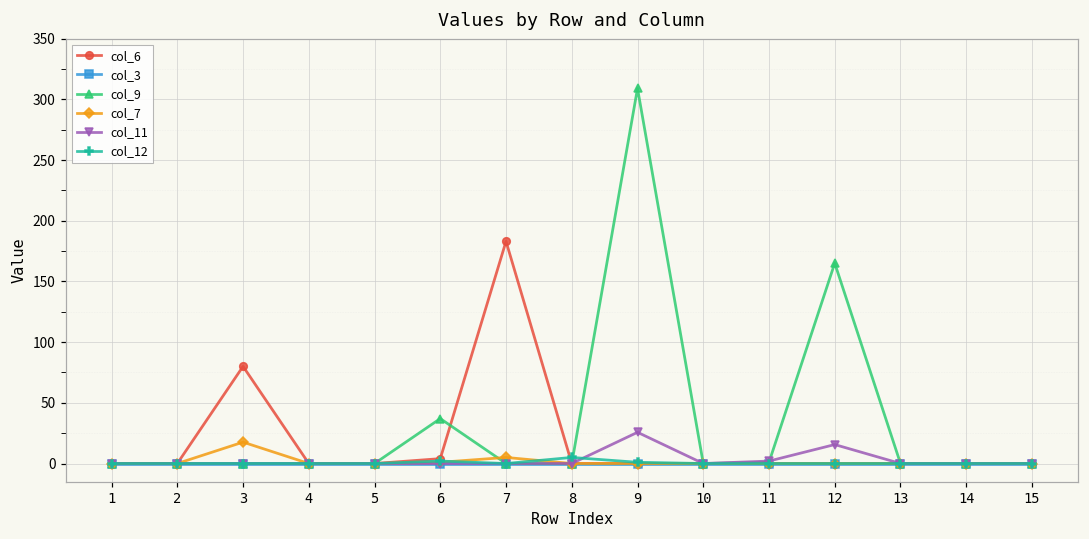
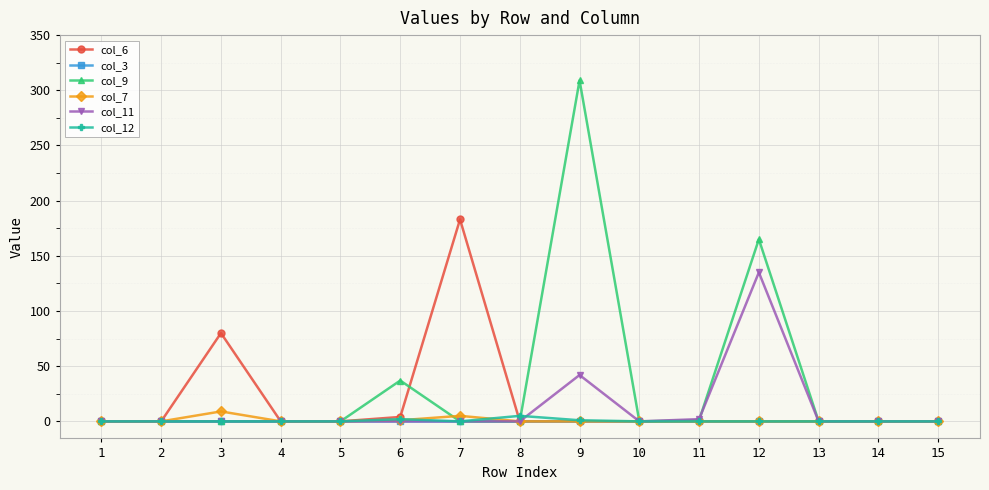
col_7, 3: 18 -> 9
col_11, 9: 26 -> 42
col_11, 12: 16 -> 135
